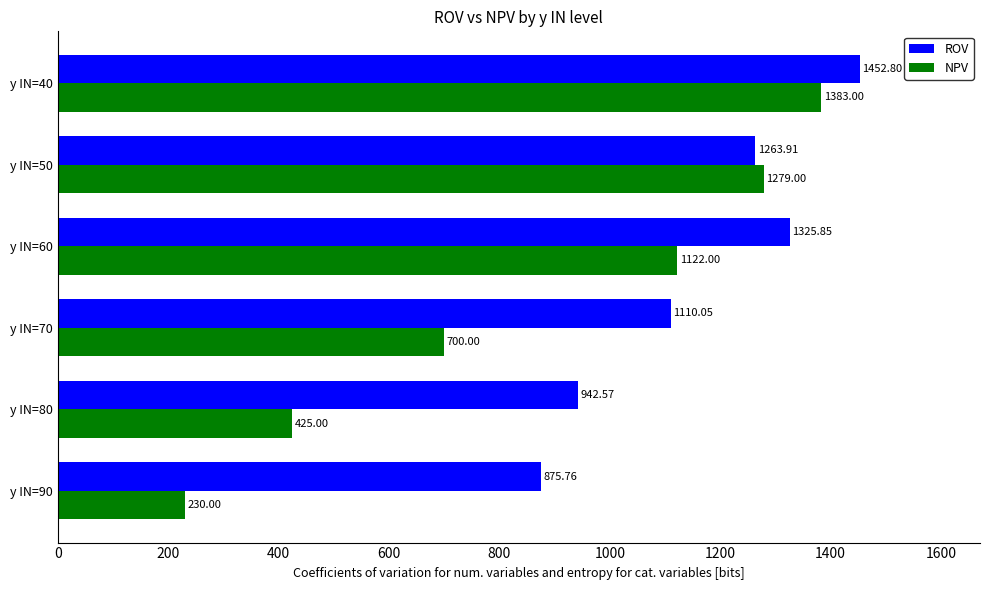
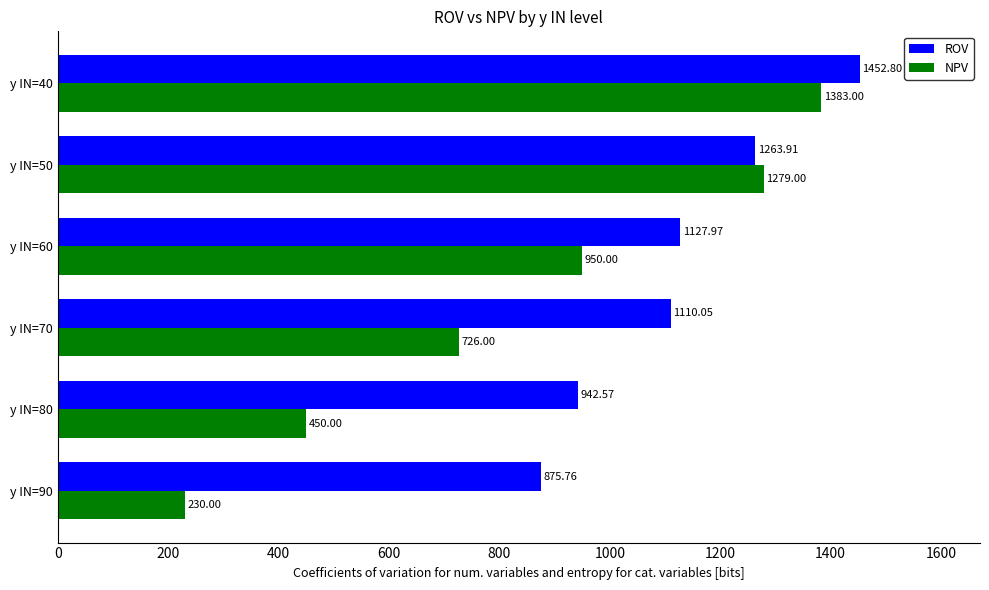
ROV, y IN=60: 1325.85 -> 1127.97
NPV, y IN=60: 1122.00 -> 950.00
NPV, y IN=70: 700.00 -> 726.00
NPV, y IN=80: 425.00 -> 450.00
